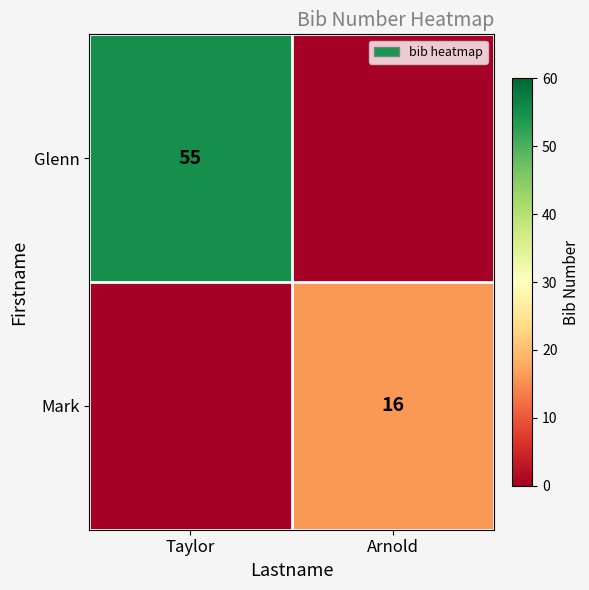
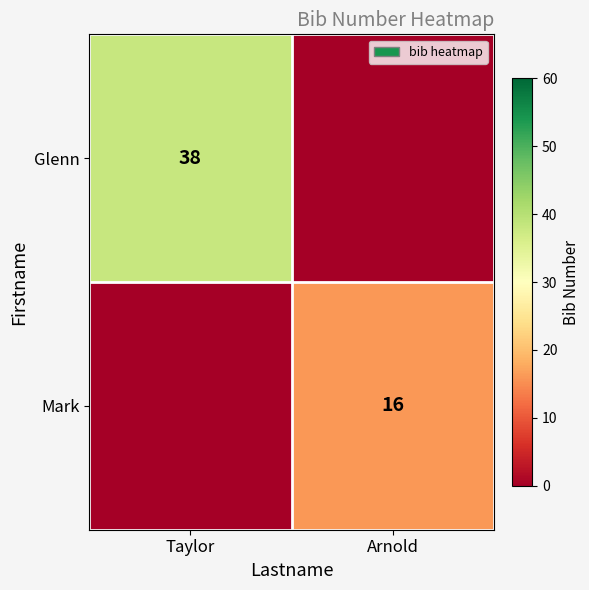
Glenn, Taylor: 55 -> 38
